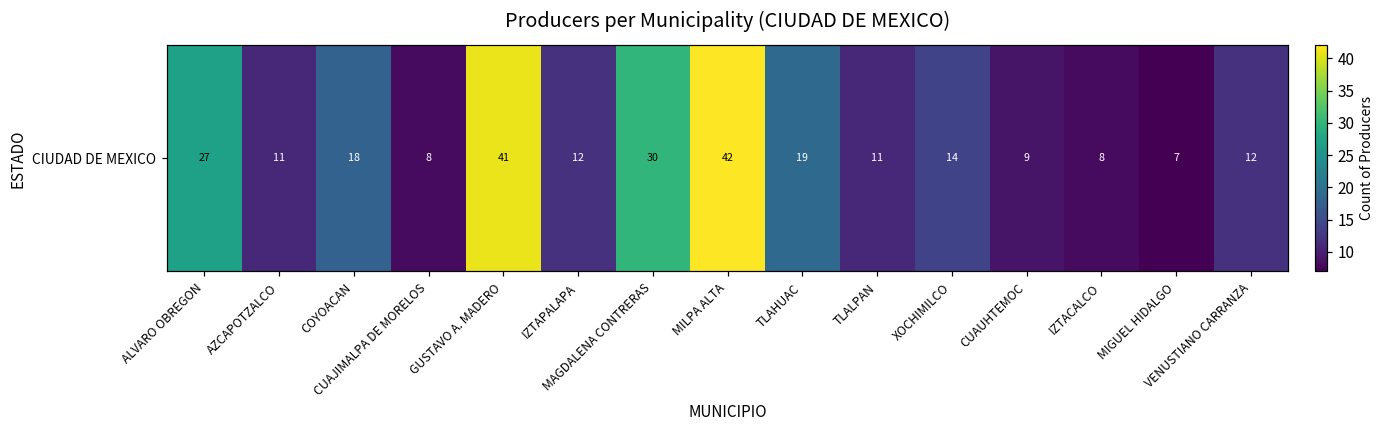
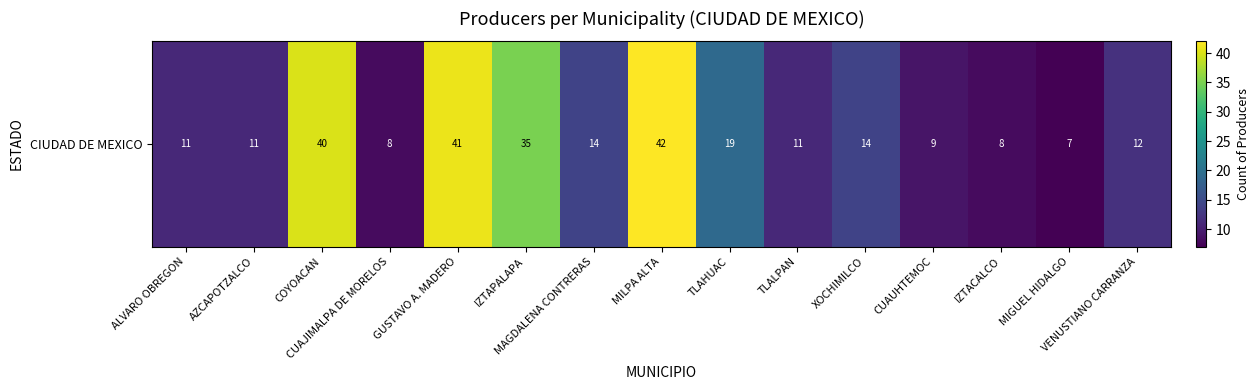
CIUDAD DE MEXICO, ALVARO OBREGON: 27 -> 11
CIUDAD DE MEXICO, COYOACAN: 18 -> 40
CIUDAD DE MEXICO, IZTAPALAPA: 12 -> 35
CIUDAD DE MEXICO, MAGDALENA CONTRERAS: 30 -> 14
